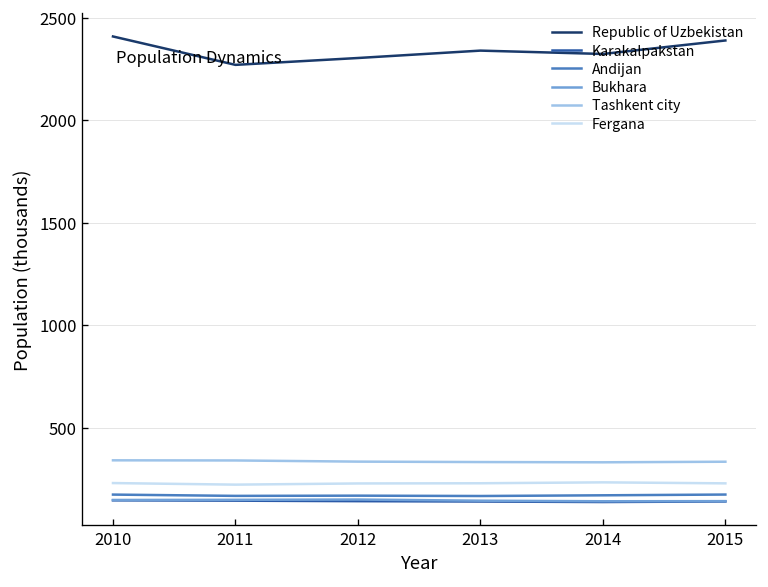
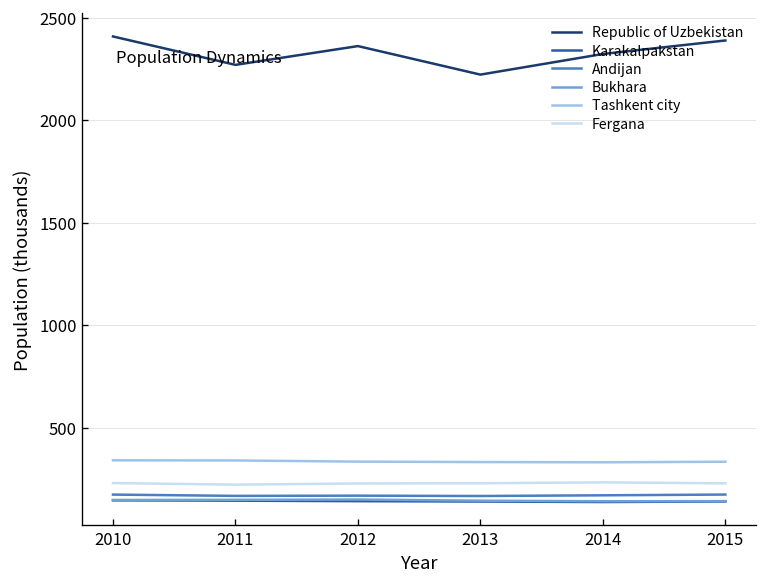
Republic of Uzbekistan, 2012: 2310 -> 2360
Republic of Uzbekistan, 2013: 2340 -> 2220
